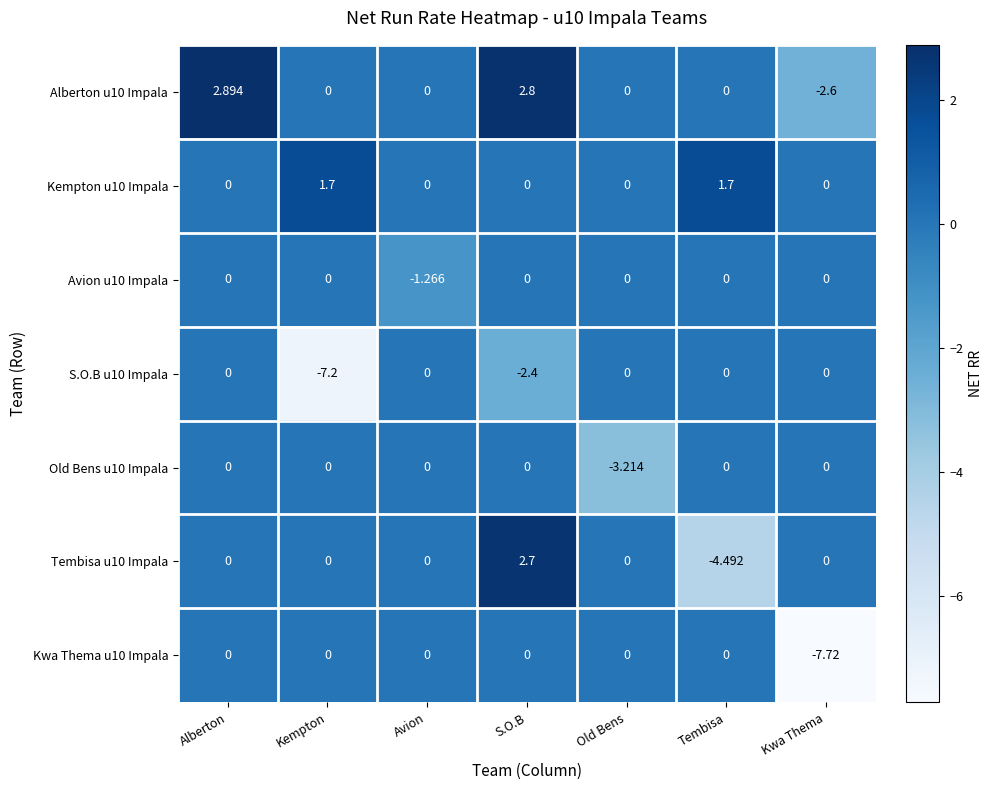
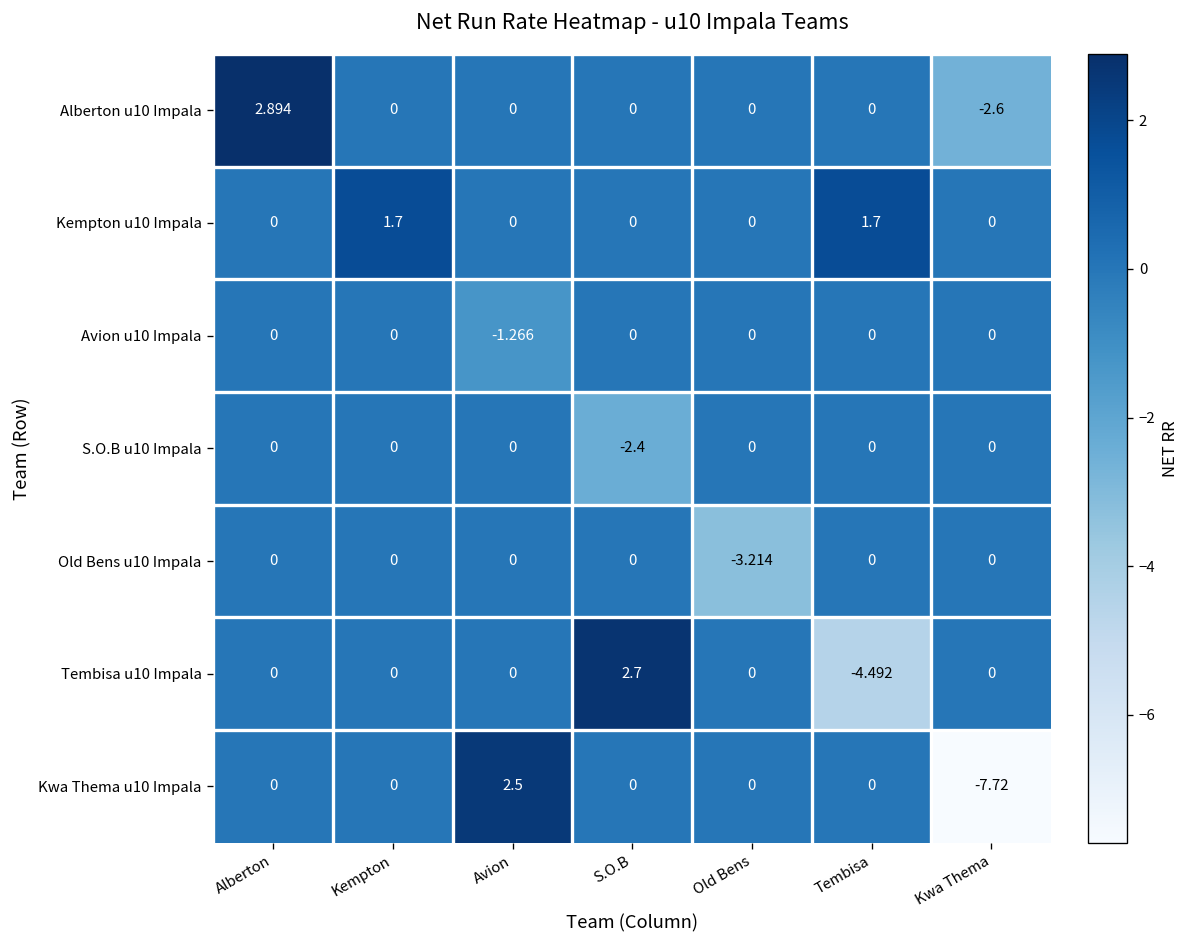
Alberton u10 Impala, S.O.B: 2.8 -> 0
S.O.B u10 Impala, Kempton: -7.2 -> 0
Kwa Thema u10 Impala, Avion: 0 -> 2.5
